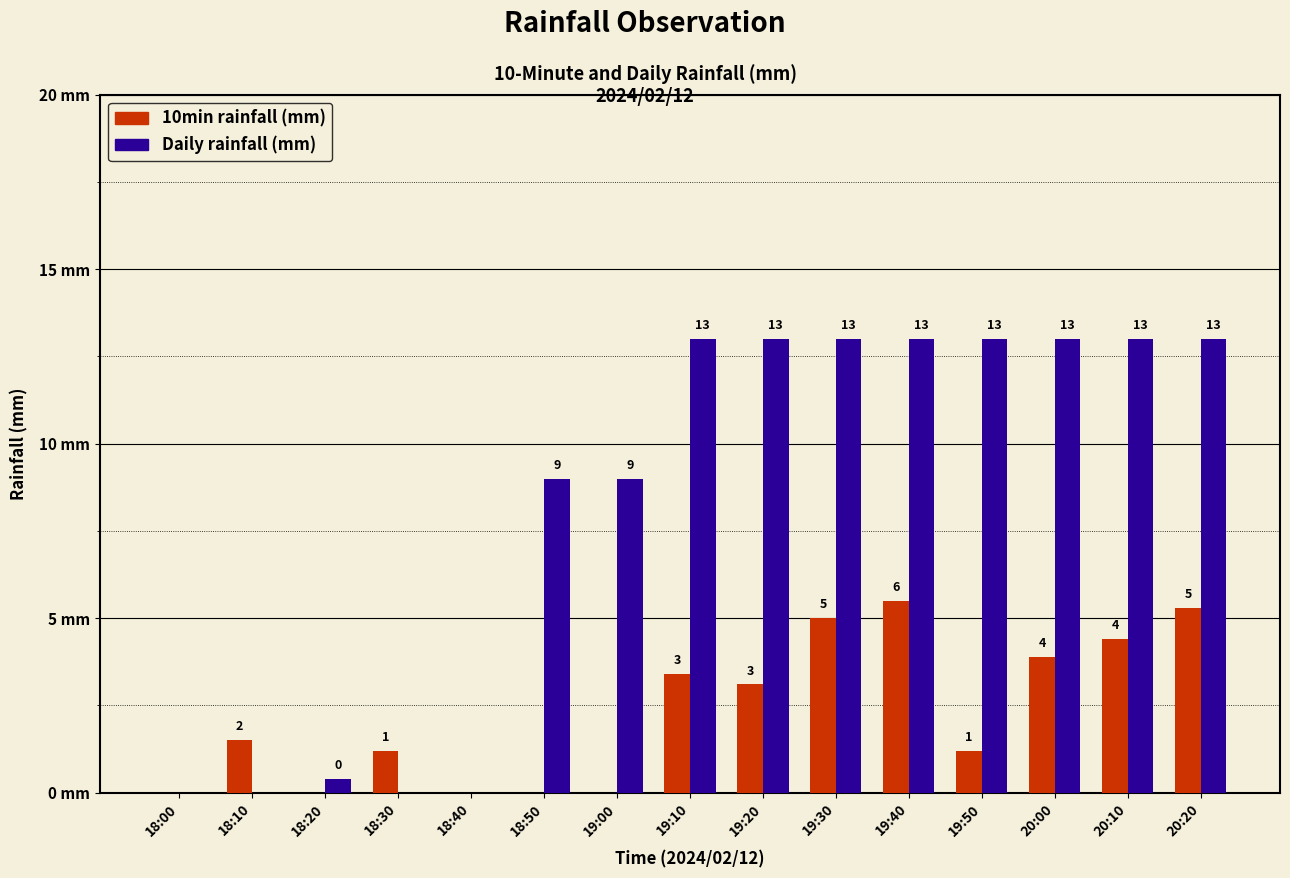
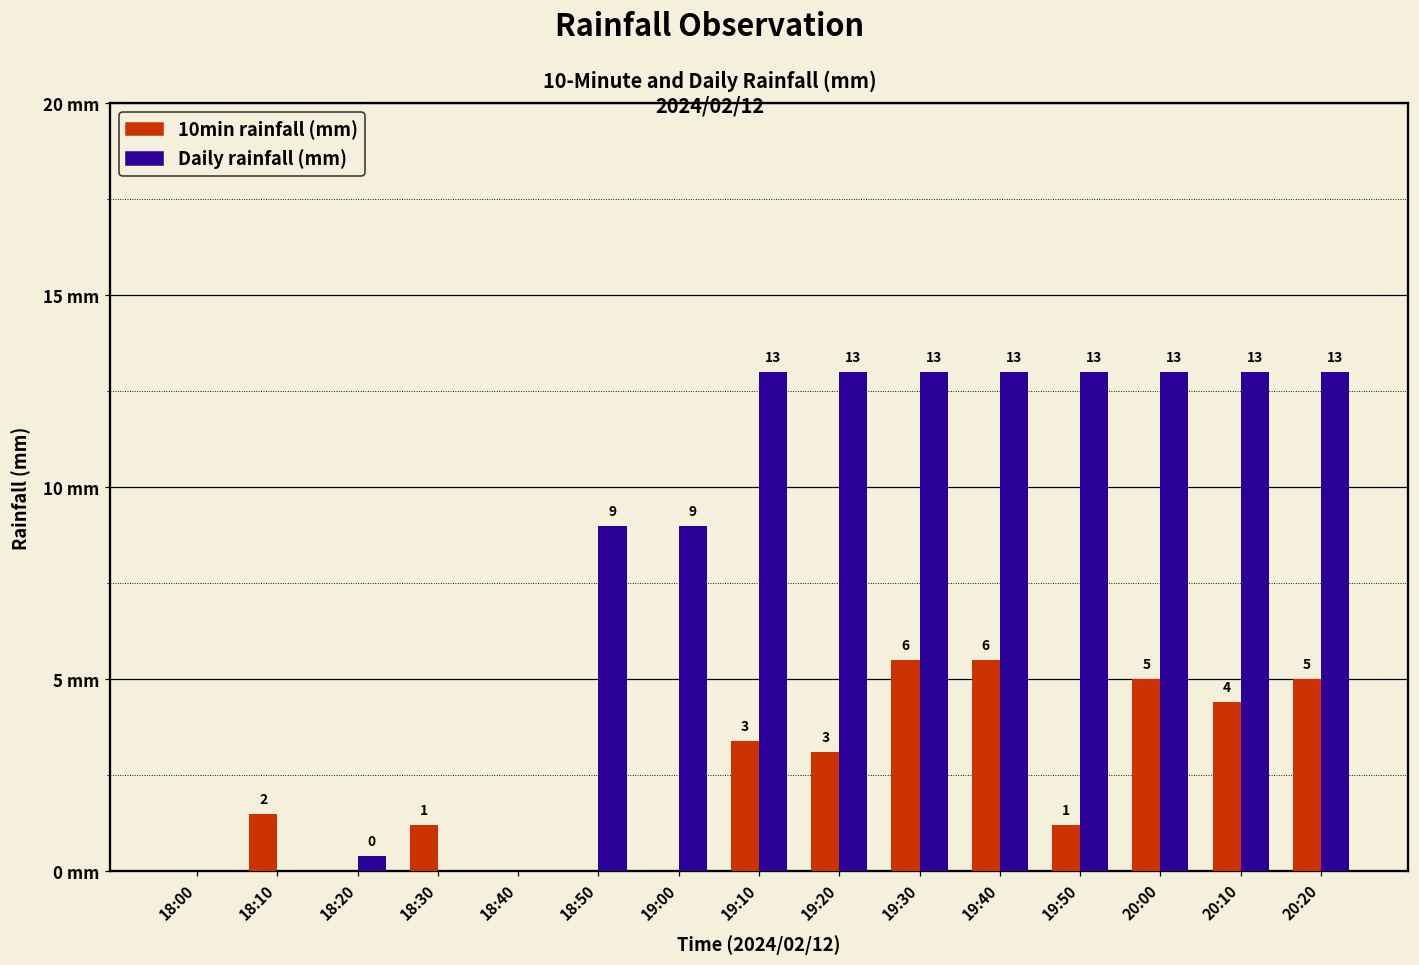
10min rainfall (mm), 19:30: 5 -> 6
10min rainfall (mm), 20:00: 4 -> 5
10min rainfall (mm), 20:20: 5.3 mm -> 5.0 mm
